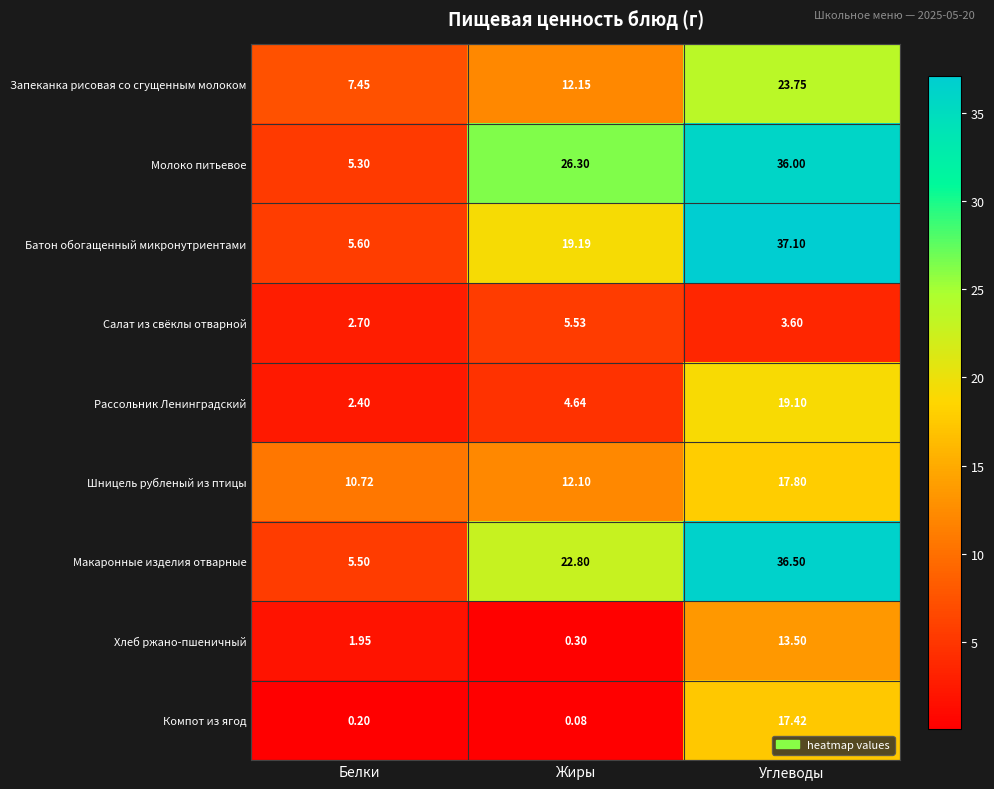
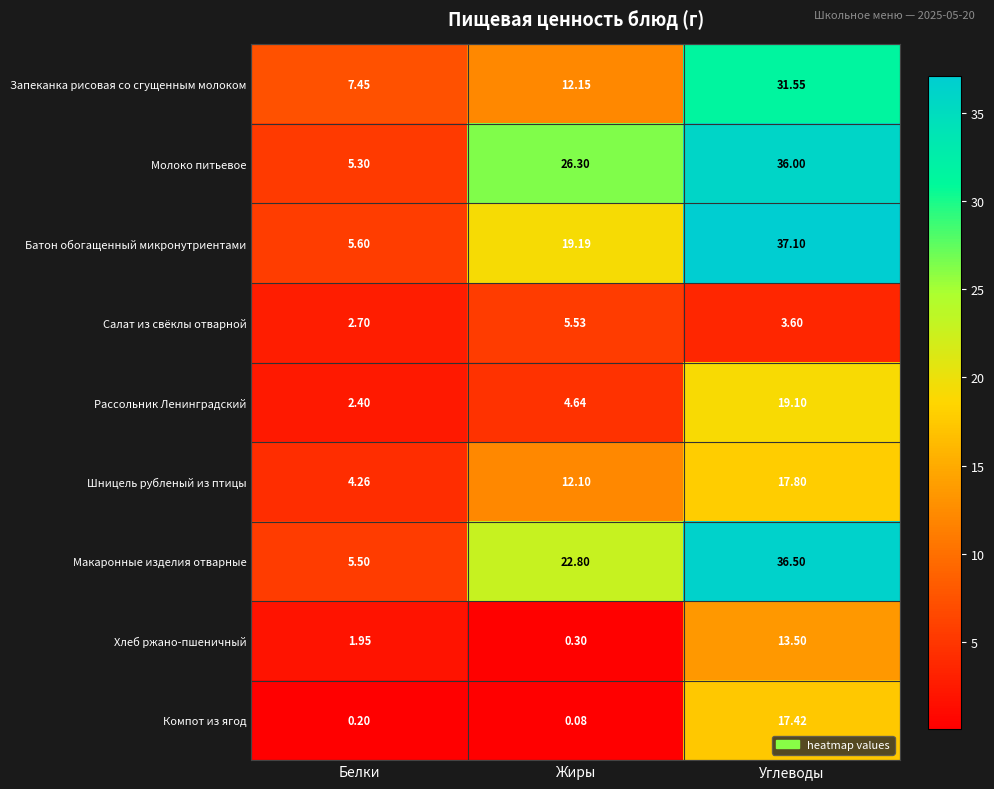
Запеканка рисовая со сгущенным молоком, Углеводы: 23.75 -> 31.55
Шницель рубленый из птицы, Белки: 10.72 -> 4.26
